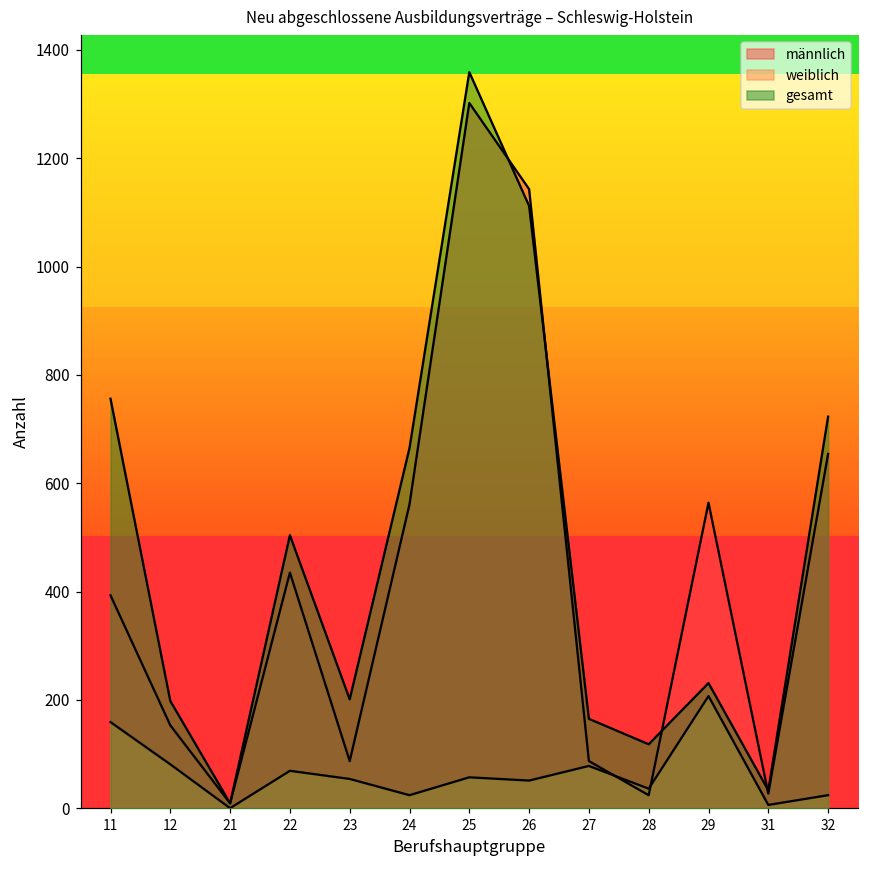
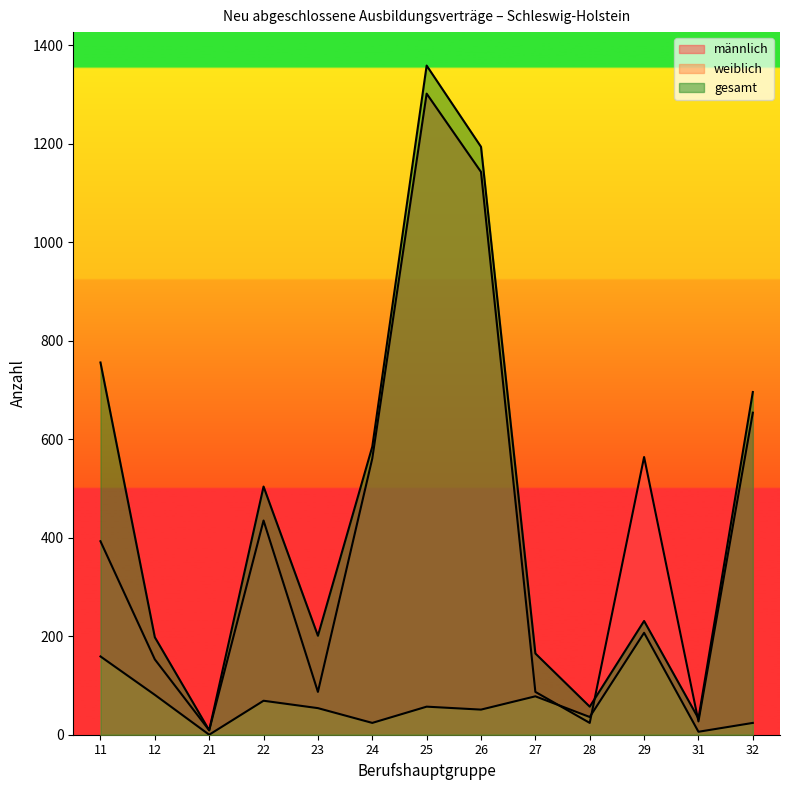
gesamt, 24: 670 -> 590
gesamt, 26: 1110 -> 1190
gesamt, 28: 120 -> 60
gesamt, 32: 720 -> 700
